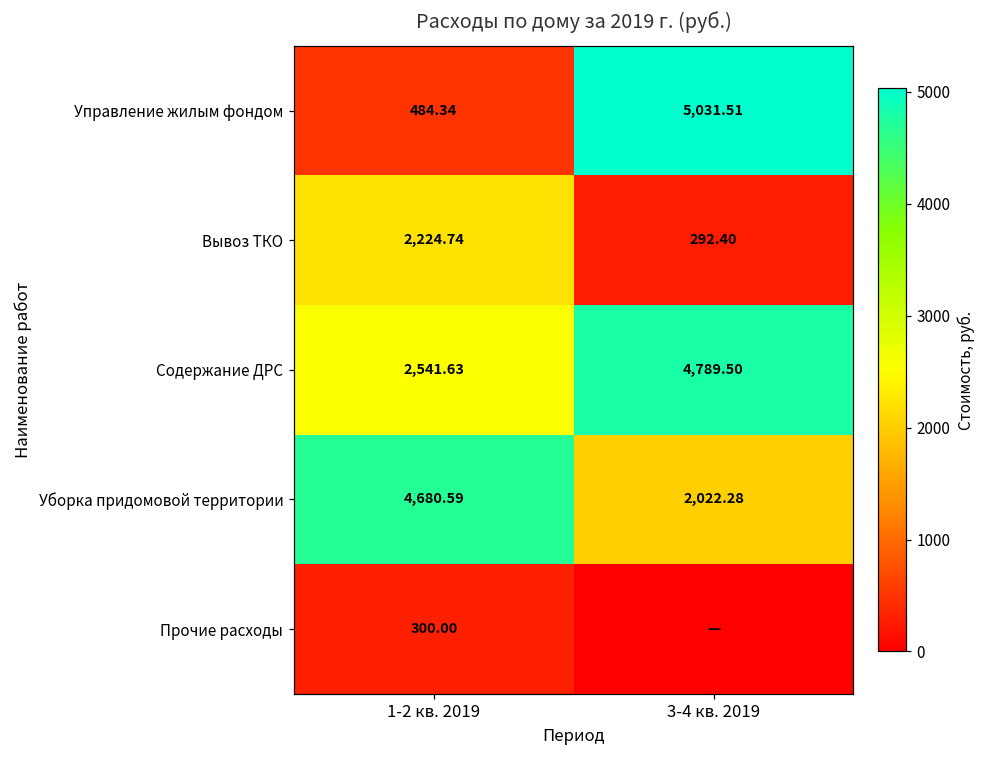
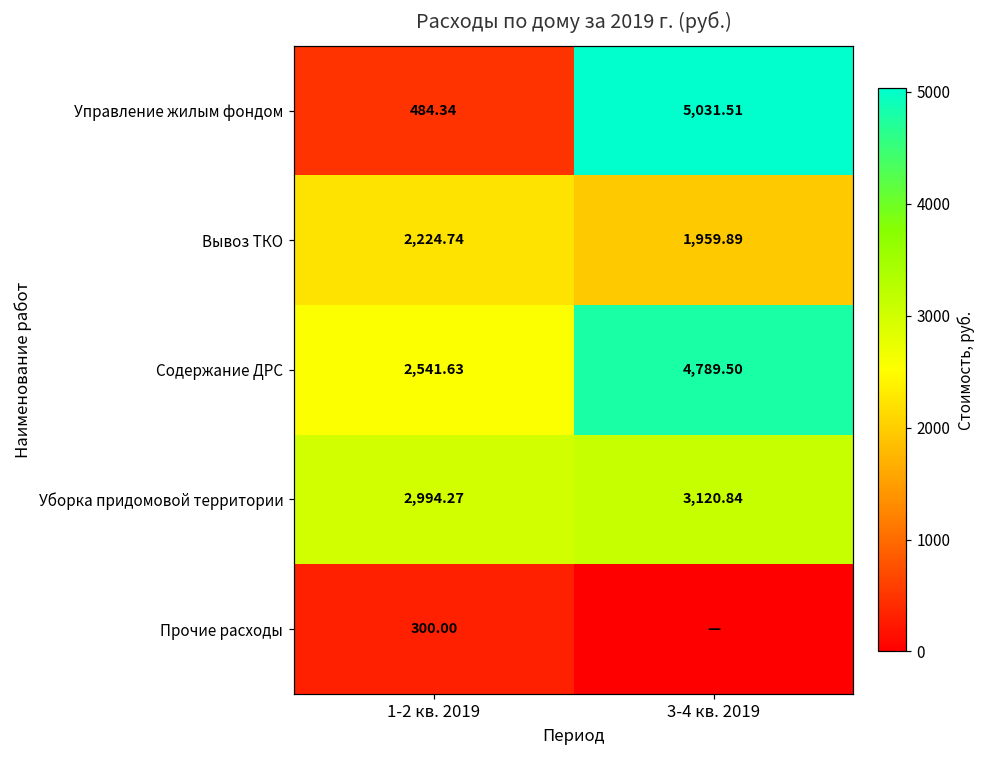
Вывоз ТКО, 3-4 кв. 2019: 292.40 -> 1,959.89
Уборка придомовой территории, 1-2 кв. 2019: 4,680.59 -> 2,994.27
Уборка придомовой территории, 3-4 кв. 2019: 2,022.28 -> 3,120.84
